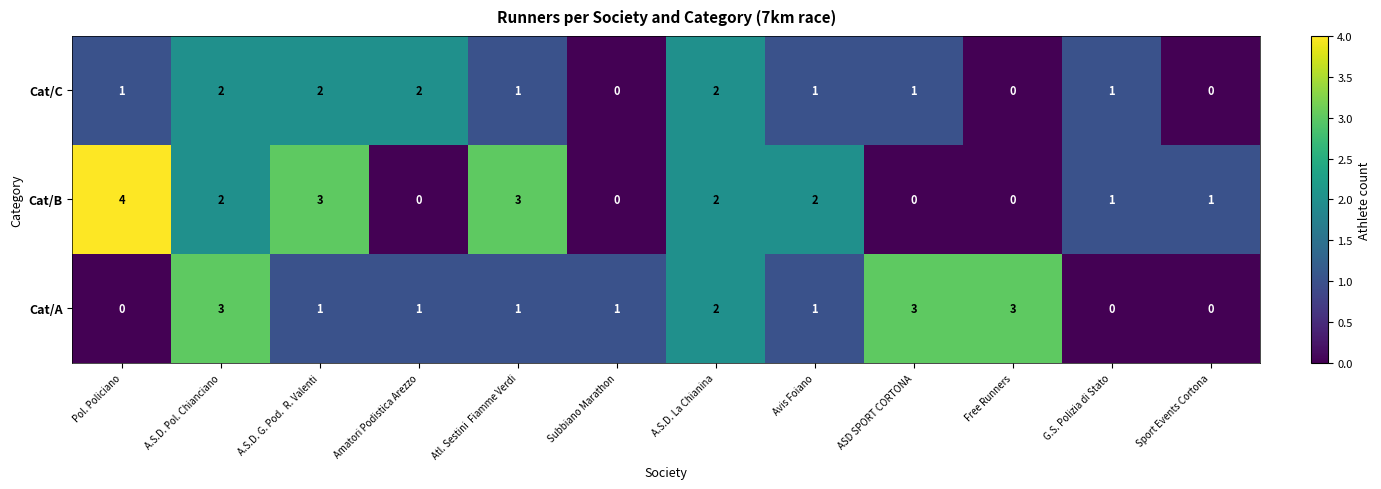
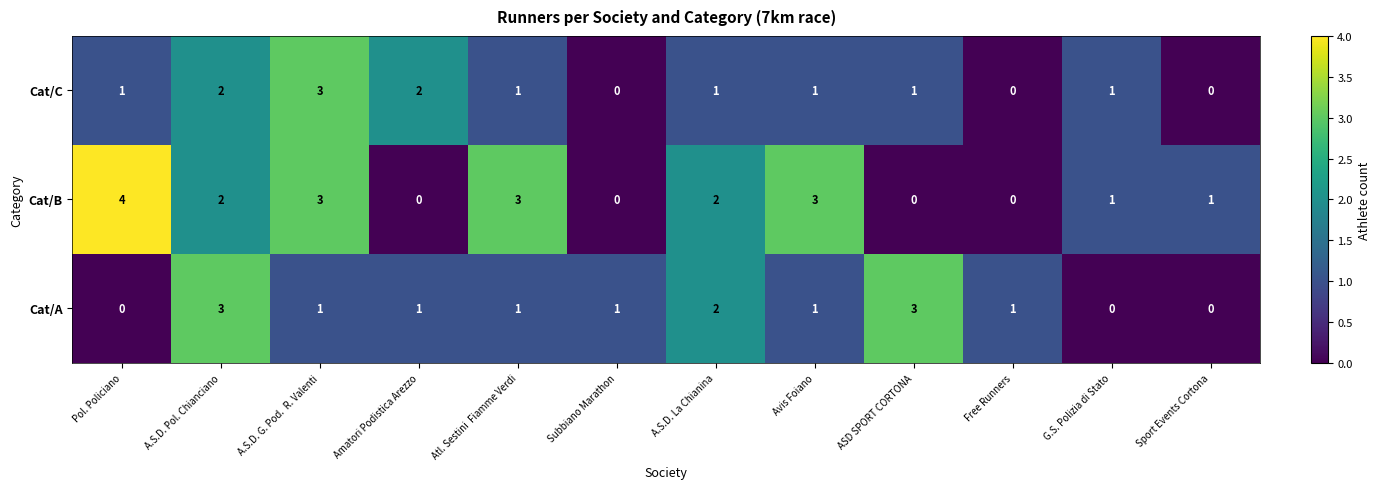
Cat/C, A.S.D. G. Pod. R. Valenti: 2 -> 3
Cat/C, A.S.D. La Chianina: 2 -> 1
Cat/B, Avis Foiano: 2 -> 3
Cat/A, Free Runners: 3 -> 1
